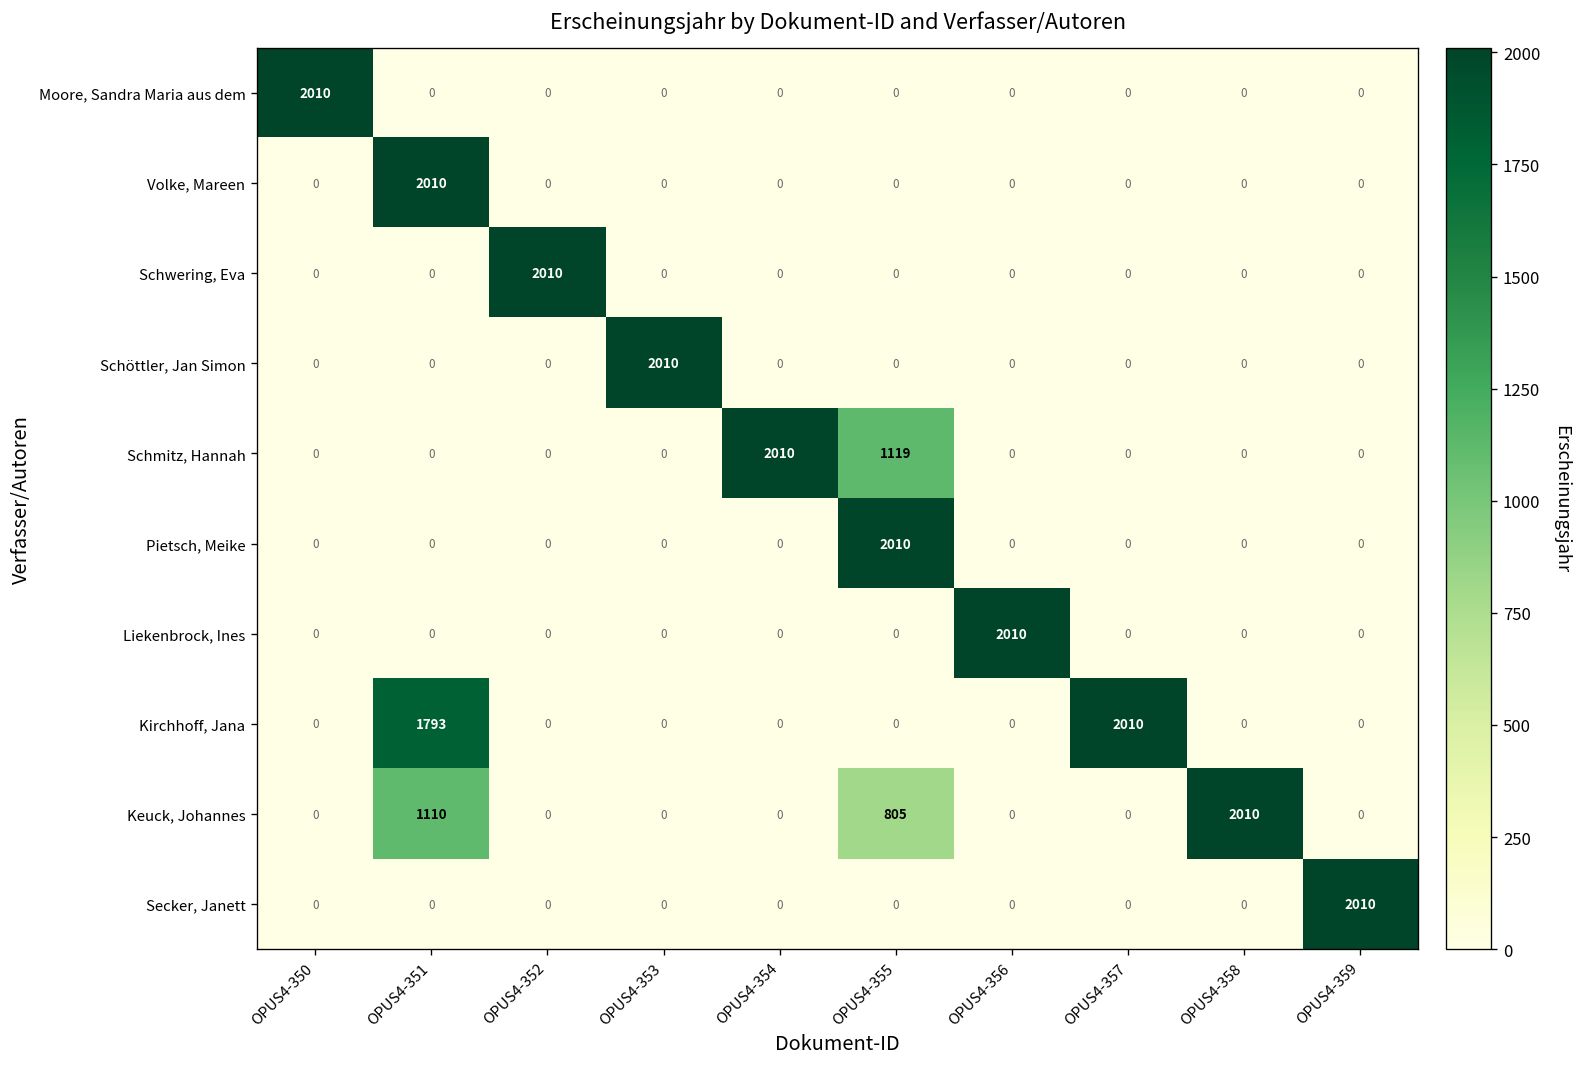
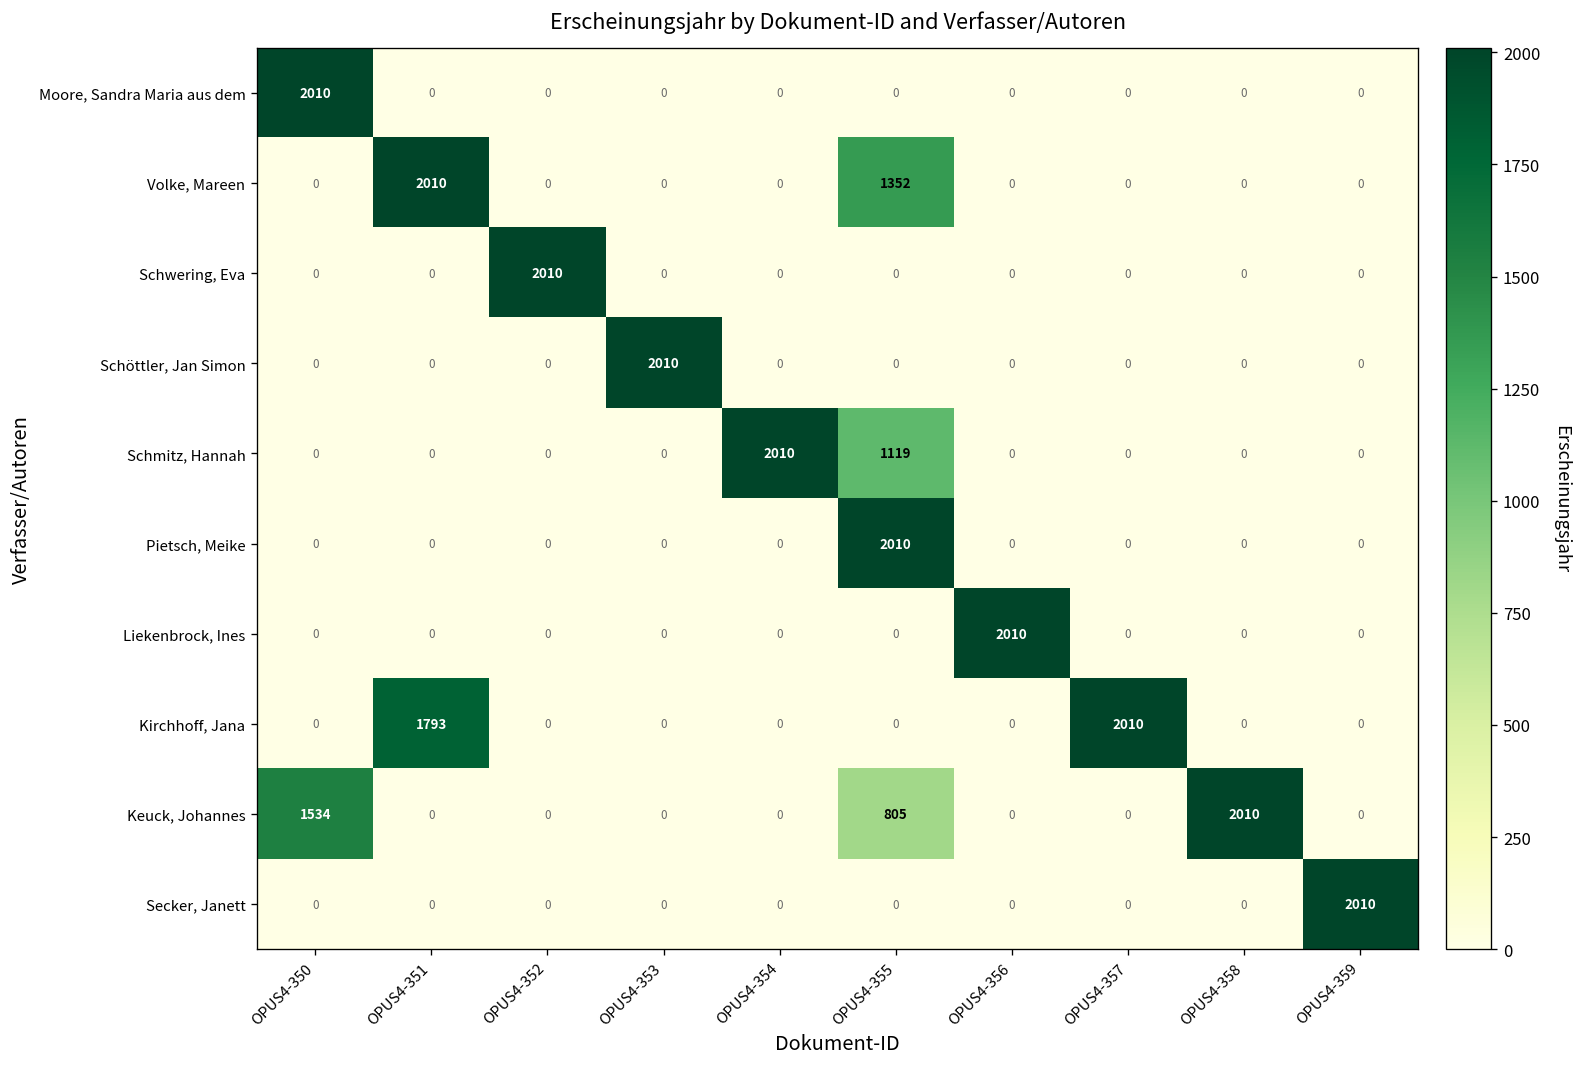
Volke, Mareen, OPUS4-355: 0 -> 1352
Keuck, Johannes, OPUS4-350: 0 -> 1534
Keuck, Johannes, OPUS4-351: 1110 -> 0
